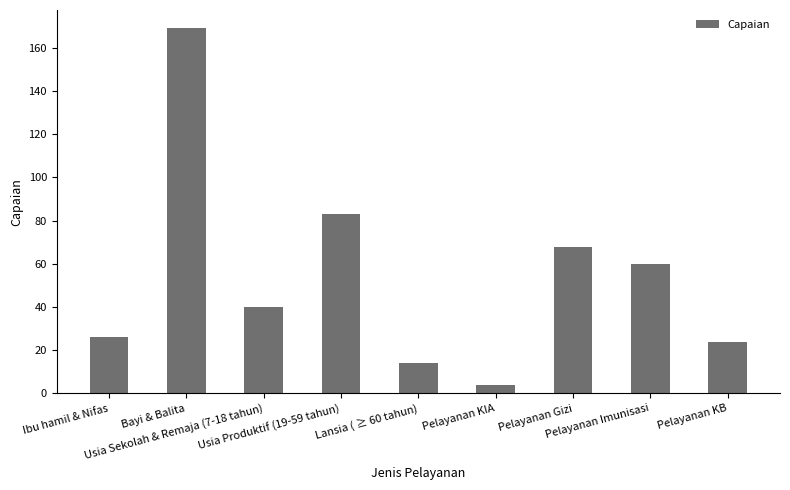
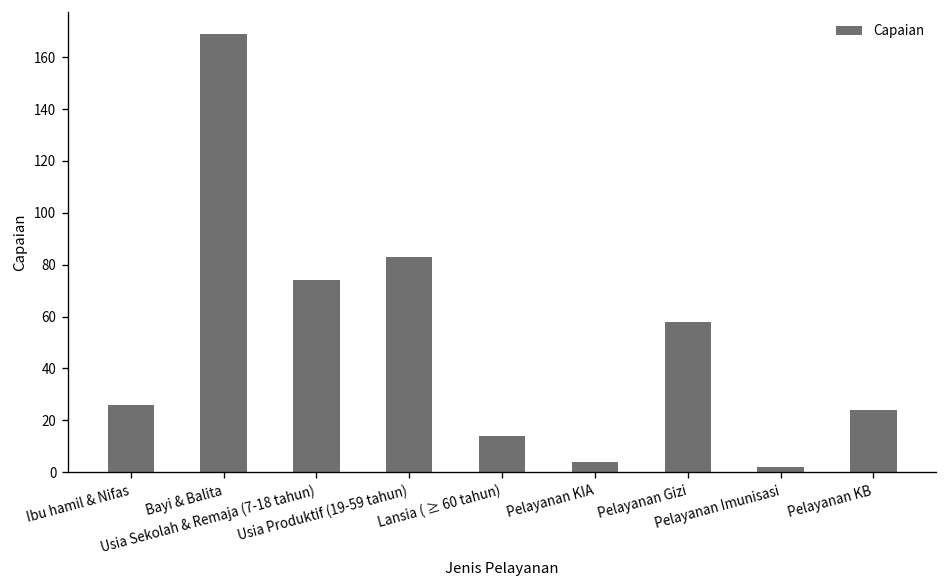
Usia Sekolah & Remaja (7-18 tahun): 40 -> 74
Pelayanan Gizi: 68 -> 58
Pelayanan Imunisasi: 60 -> 2
